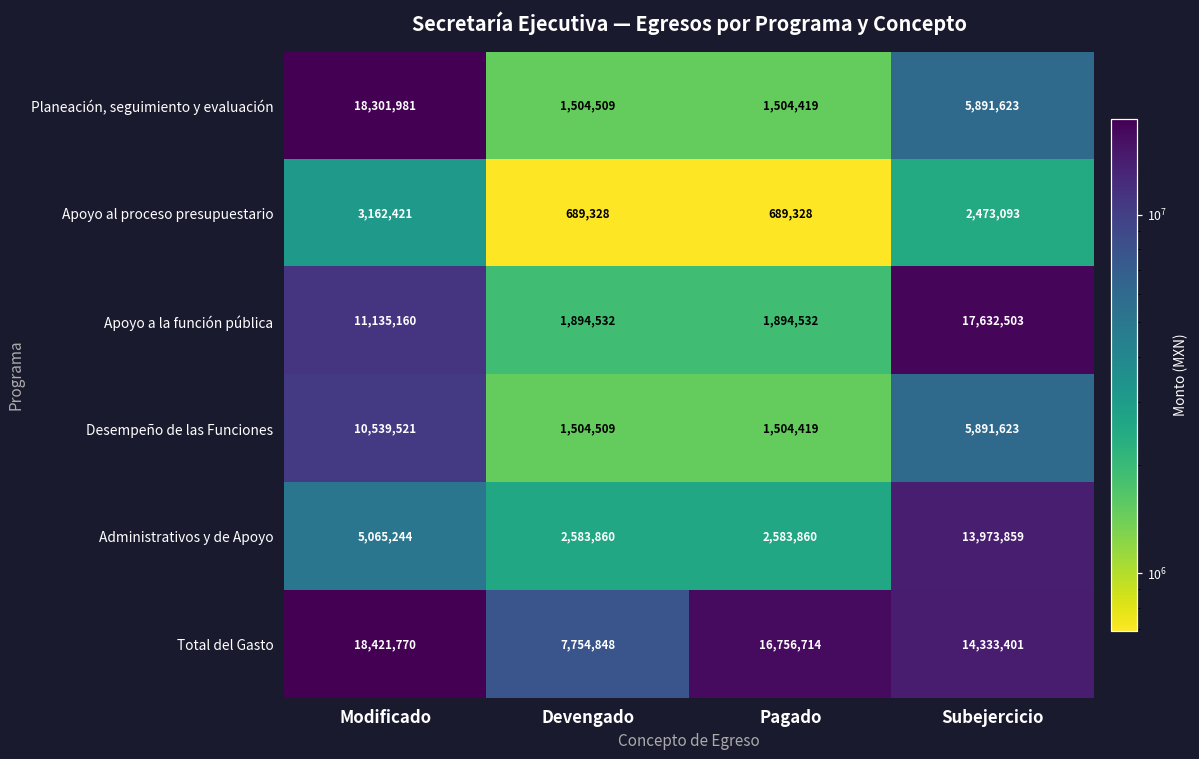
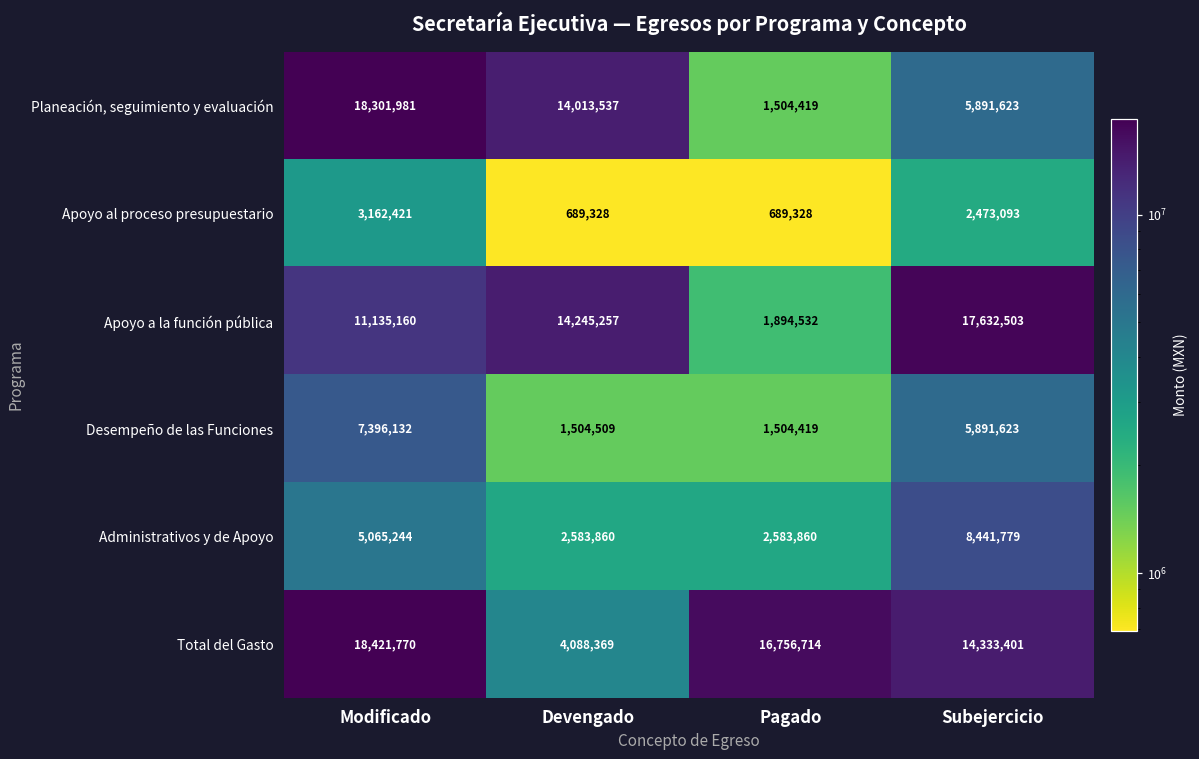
Planeación, seguimiento y evaluación, Devengado: 1,504,509 -> 14,013,537
Apoyo a la función pública, Devengado: 1,894,532 -> 14,245,257
Desempeño de las Funciones, Modificado: 10,539,521 -> 7,396,132
Administrativos y de Apoyo, Subejercicio: 13,973,859 -> 8,441,779
Total del Gasto, Devengado: 7,754,848 -> 4,088,369
